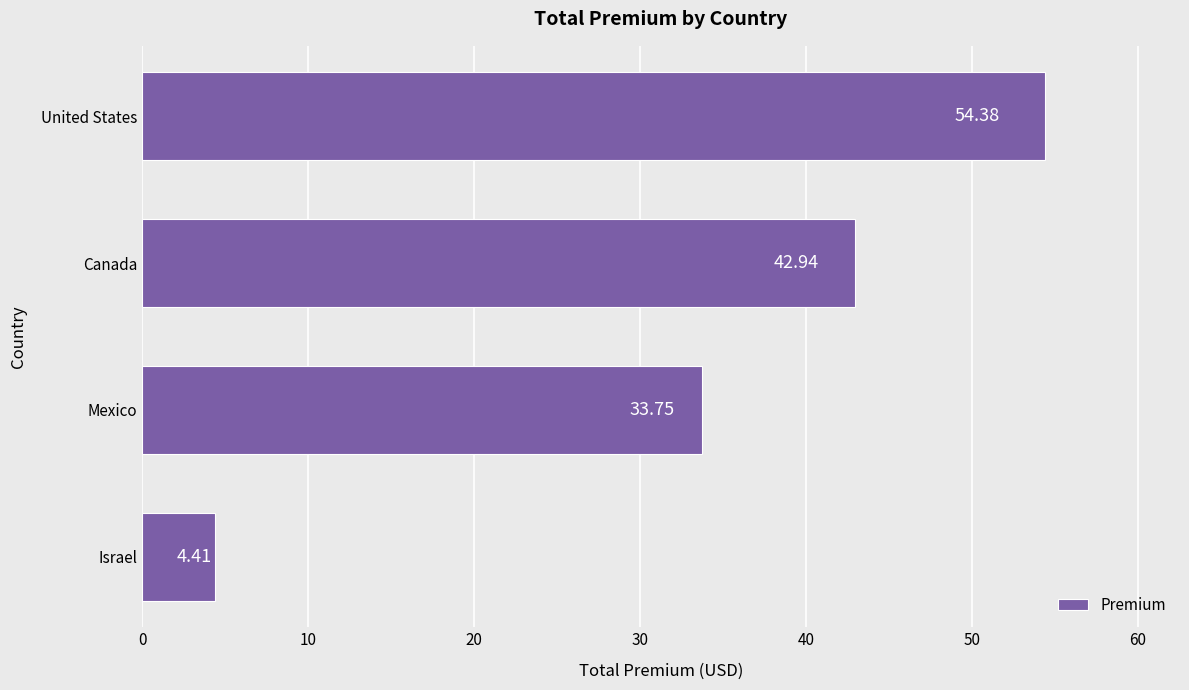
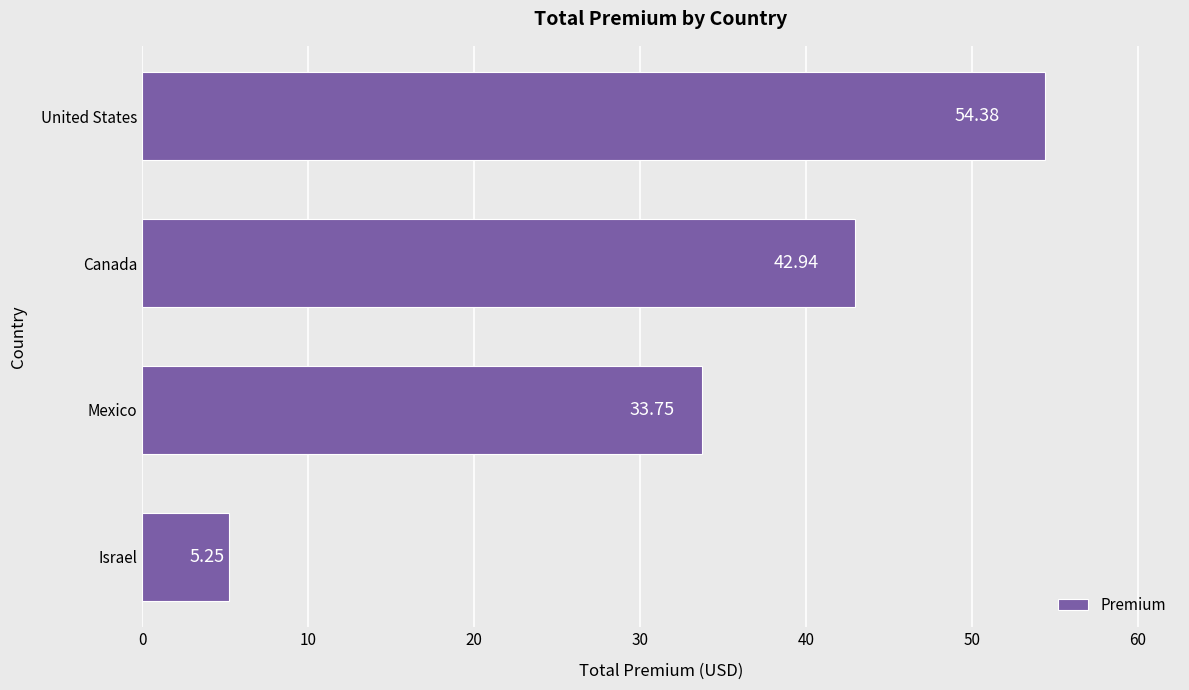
Israel: 4.41 -> 5.25
